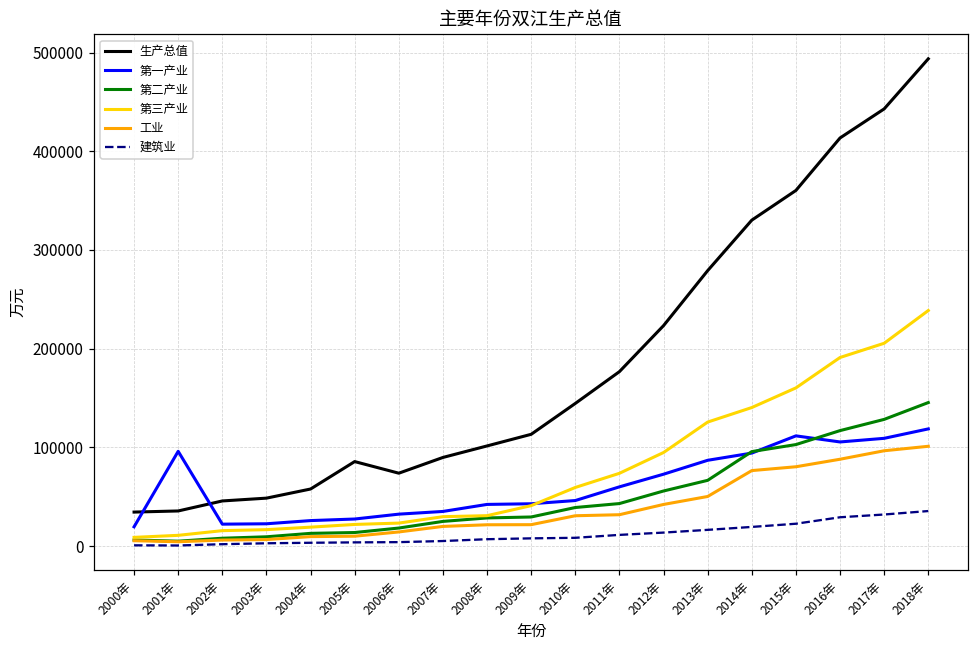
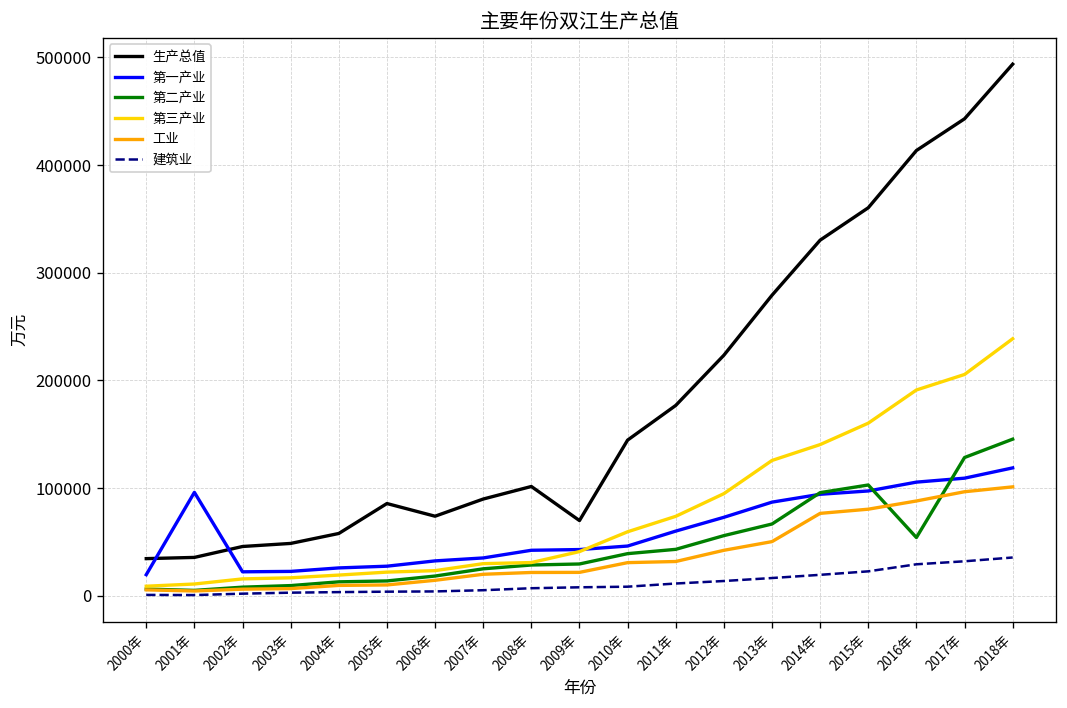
生产总值, 2009年: 110000 -> 70000
第一产业, 2015年: 110000 -> 100000
第二产业, 2016年: 120000 -> 50000
